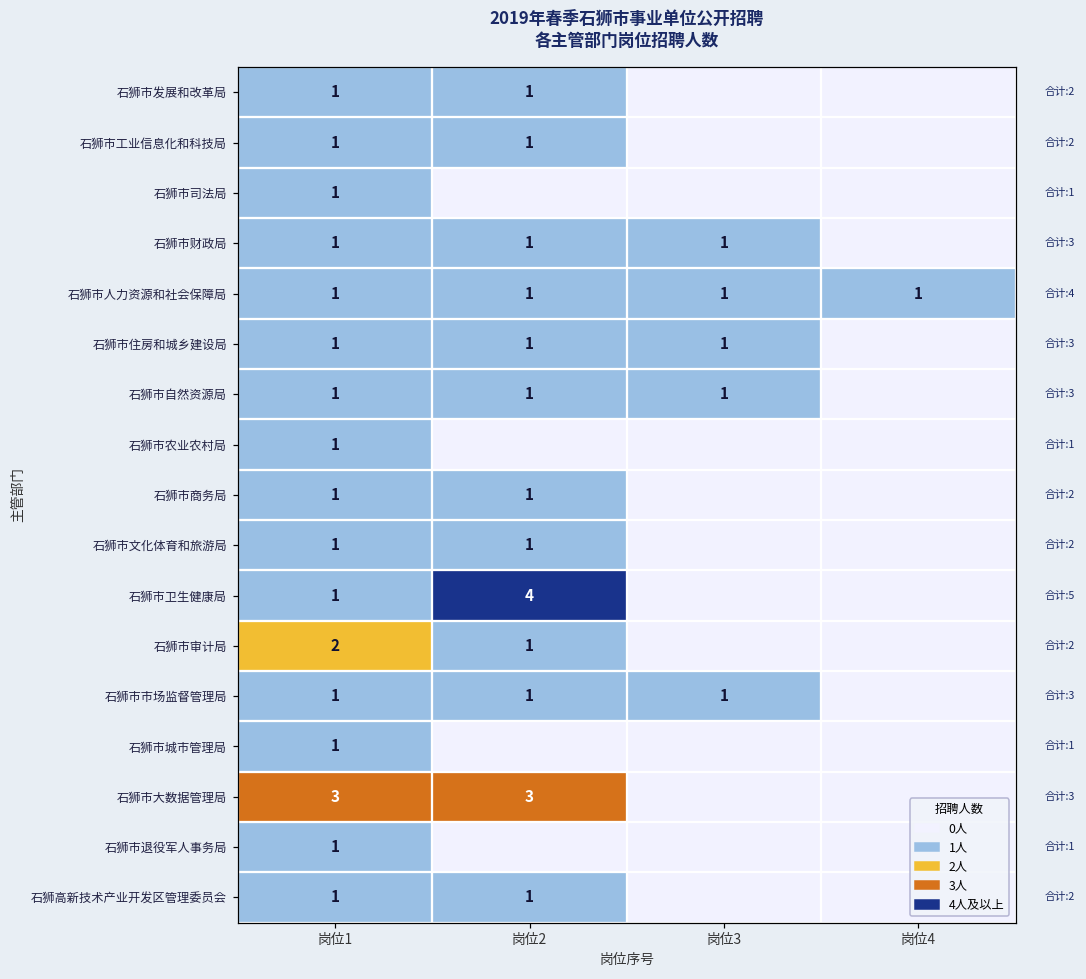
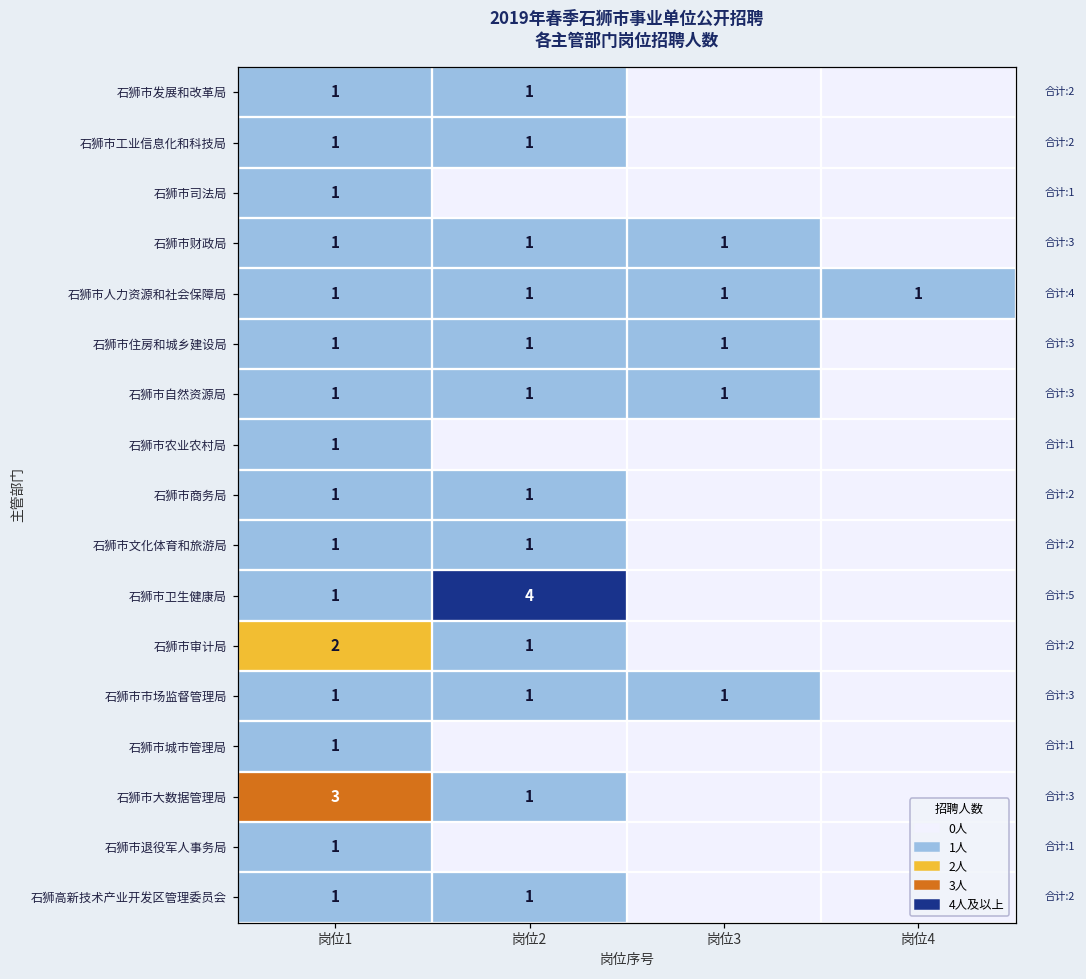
石狮市大数据管理局, 岗位2: 3 -> 1
